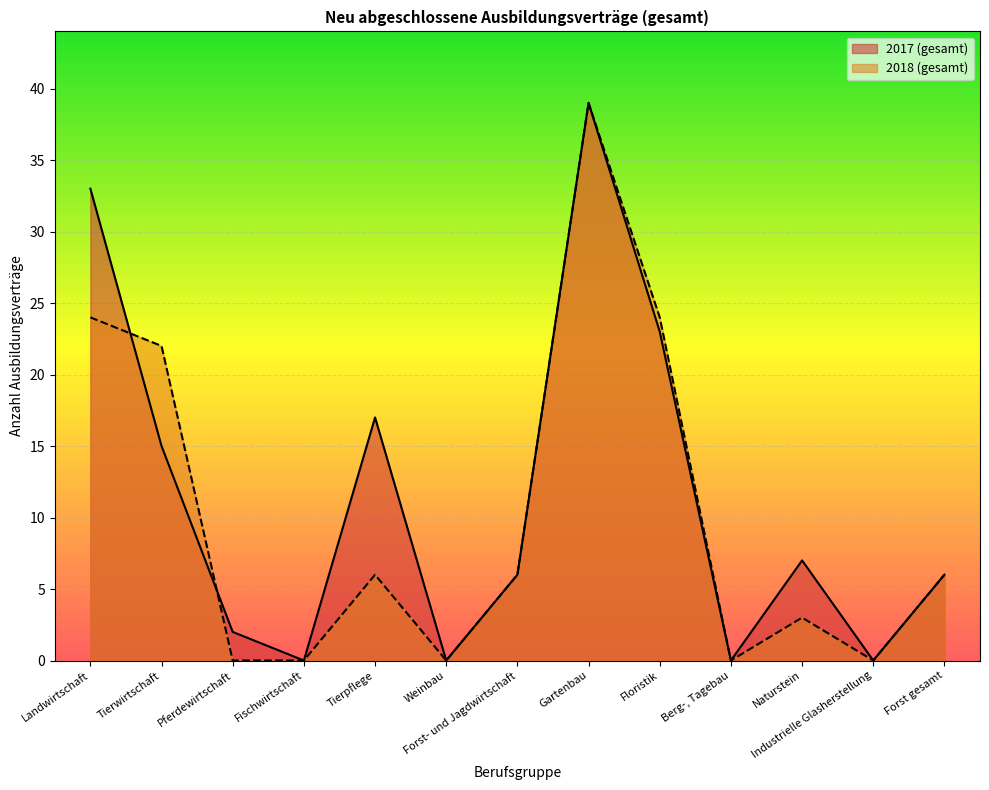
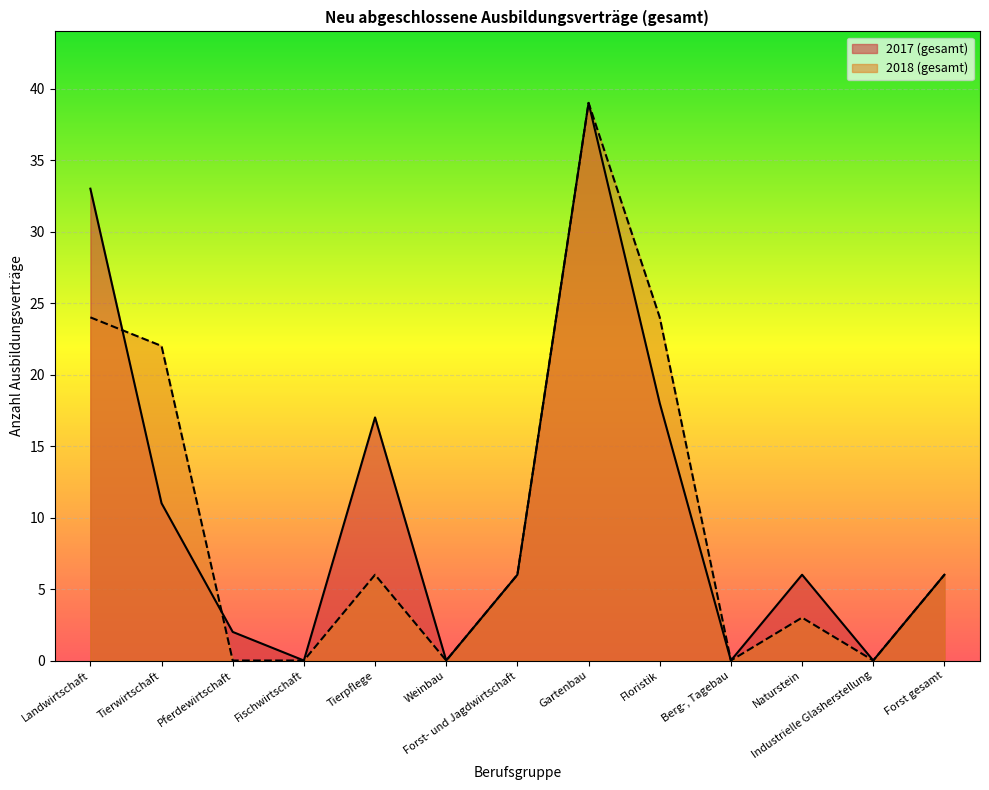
2017 (gesamt), Tierwirtschaft: 15 -> 11
2017 (gesamt), Floristik: 23 -> 18
2017 (gesamt), Naturstein: 7 -> 6
